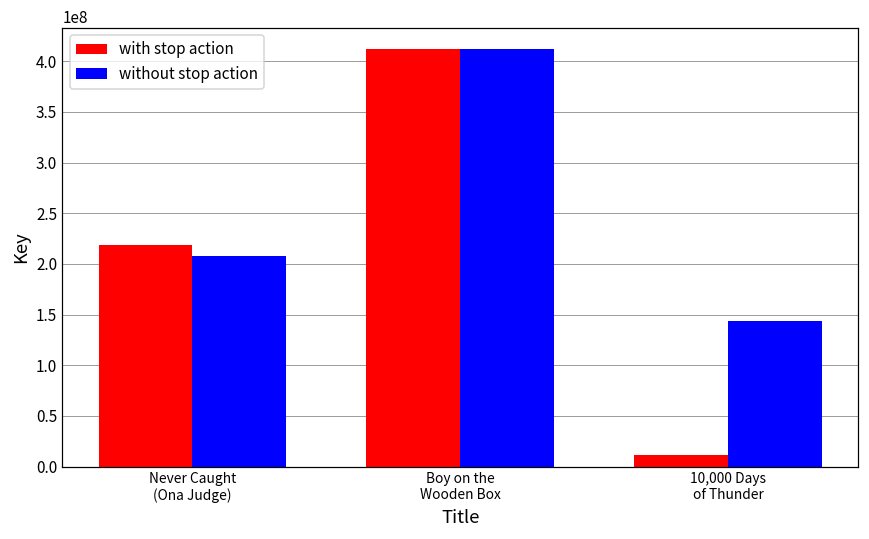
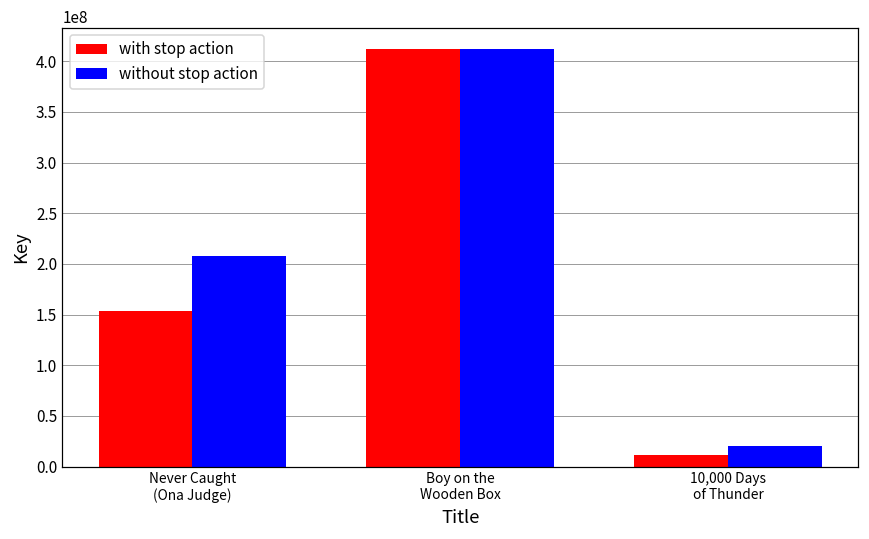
with stop action, Never Caught (Ona Judge): 220000000 -> 150000000
without stop action, 10,000 Days of Thunder: 140000000 -> 20000000
